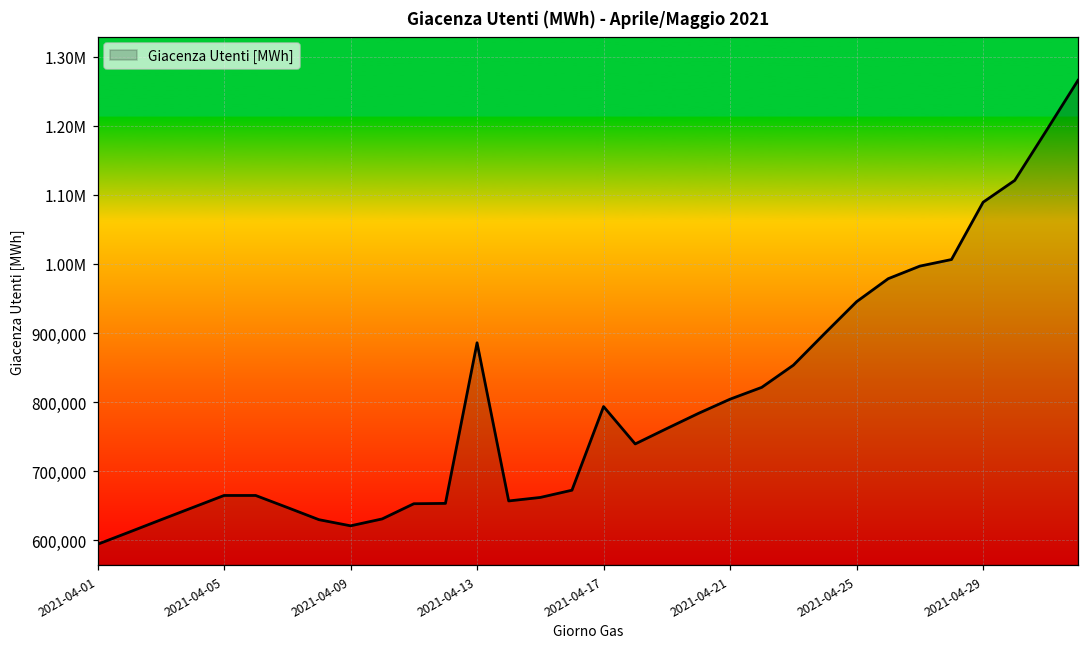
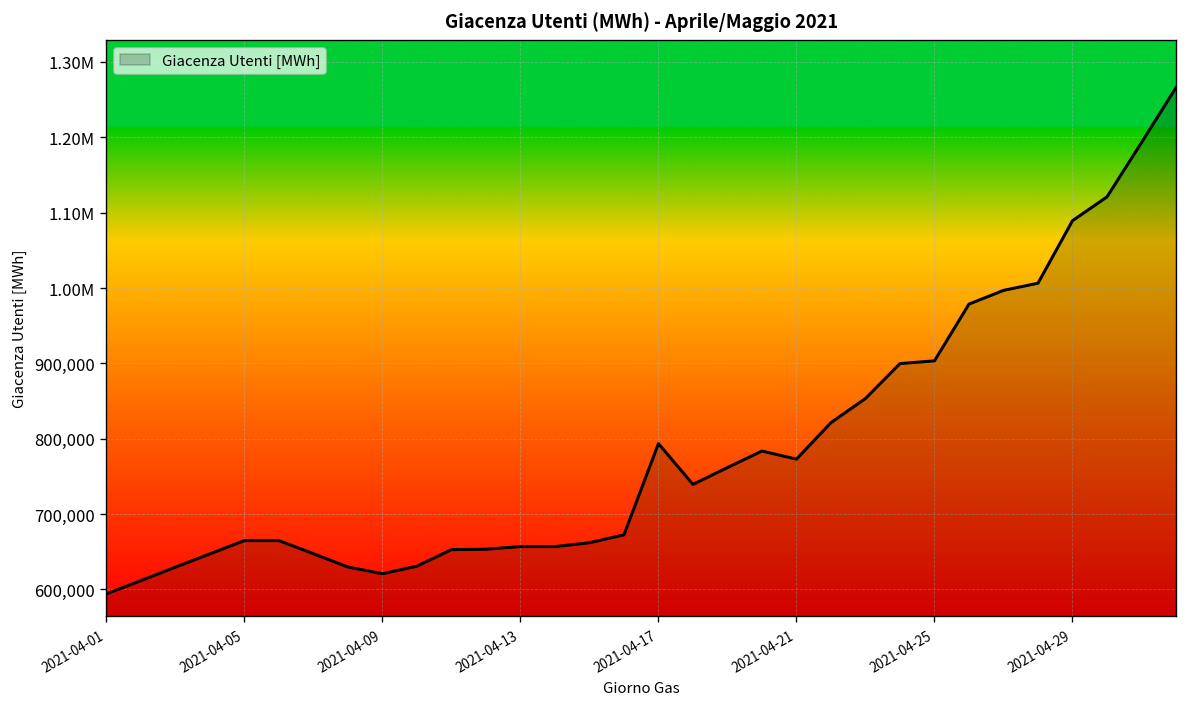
2021-04-13: 890,000 -> 660,000
2021-04-21: 800,000 -> 770,000
2021-04-25: 950,000 -> 900,000
